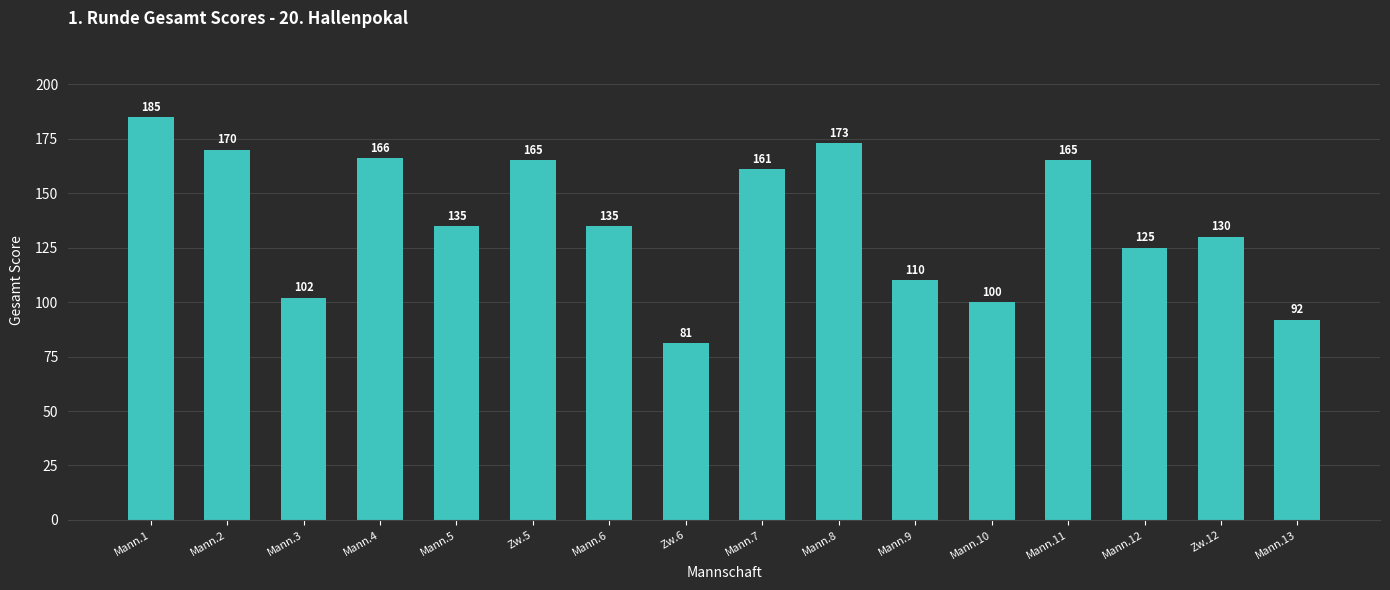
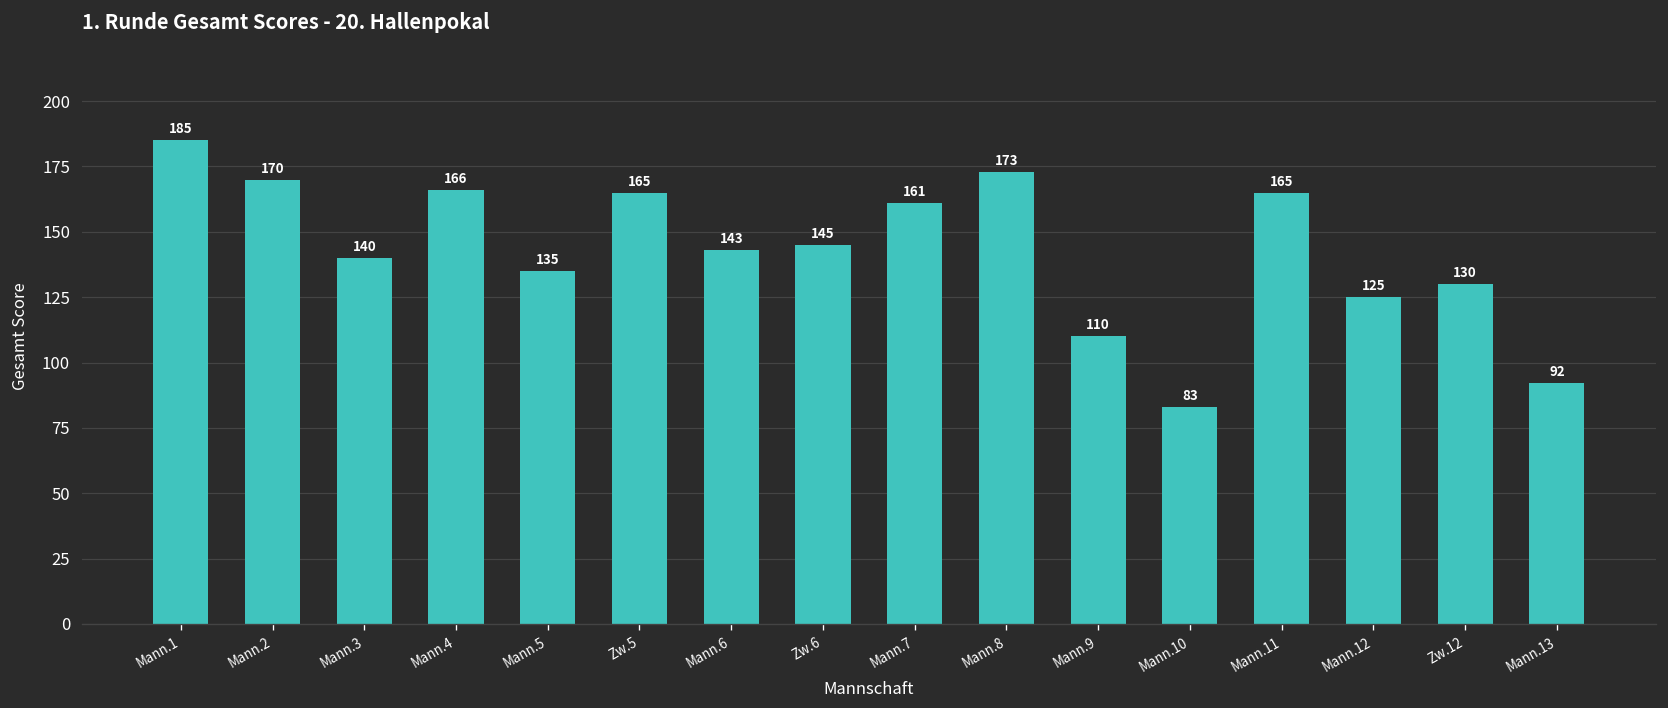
Mann.3: 102 -> 140
Mann.6: 135 -> 143
Zw.6: 81 -> 145
Mann.10: 100 -> 83
